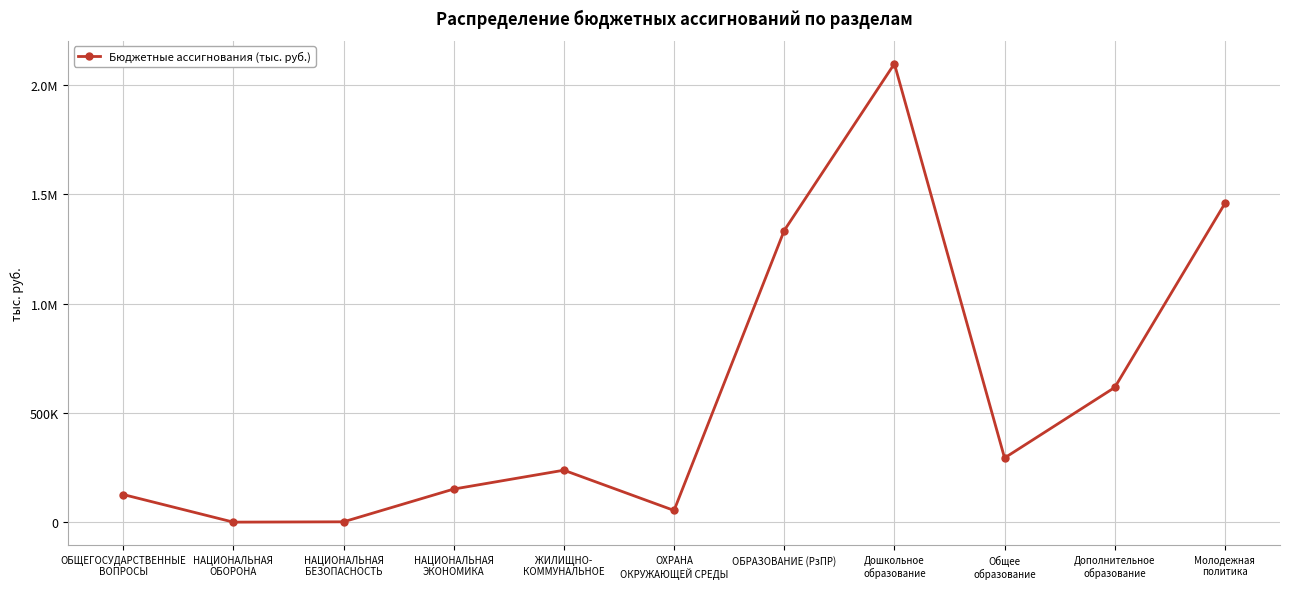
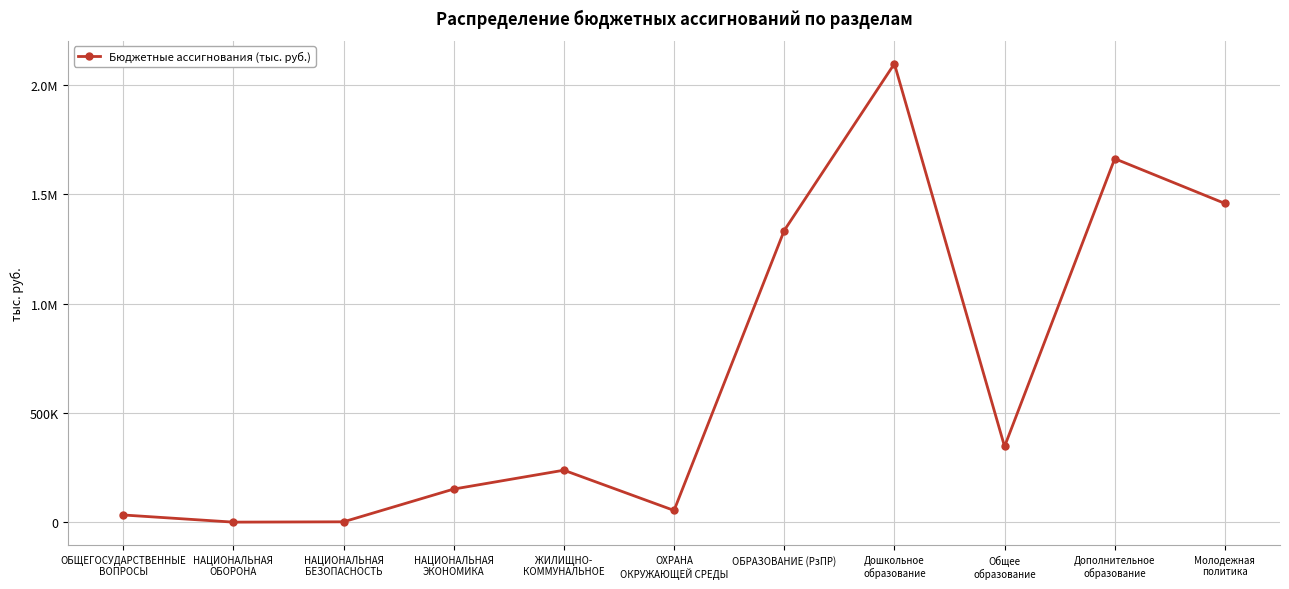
ОБЩЕГОСУДАРСТВЕННЫЕ ВОПРОСЫ: 130000 -> 30000
Общее образование: 290000 -> 350000
Дополнительное образование: 620000 -> 1660000
